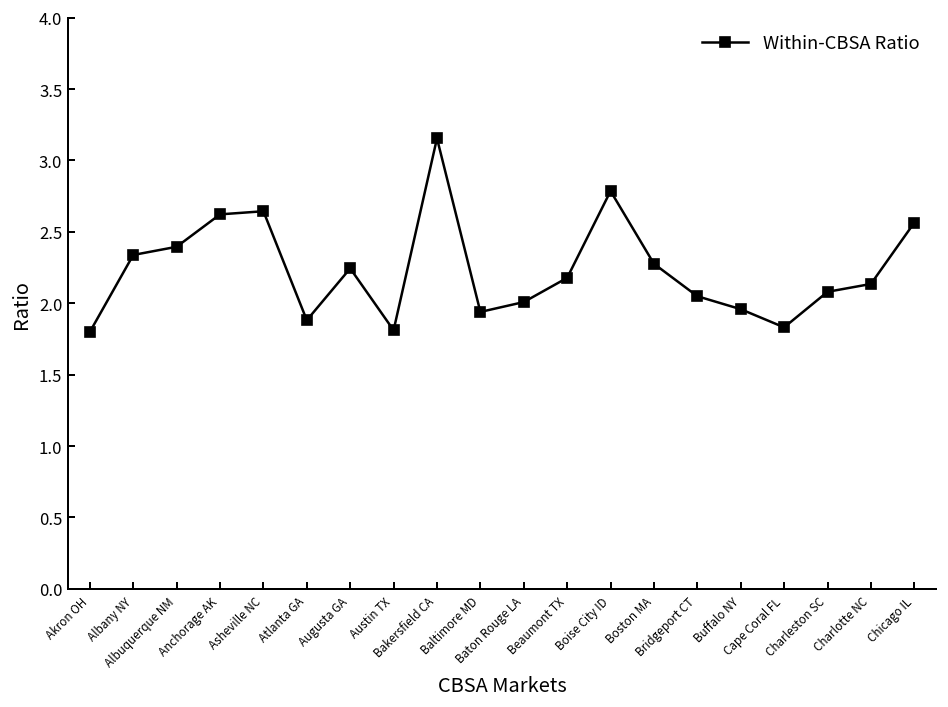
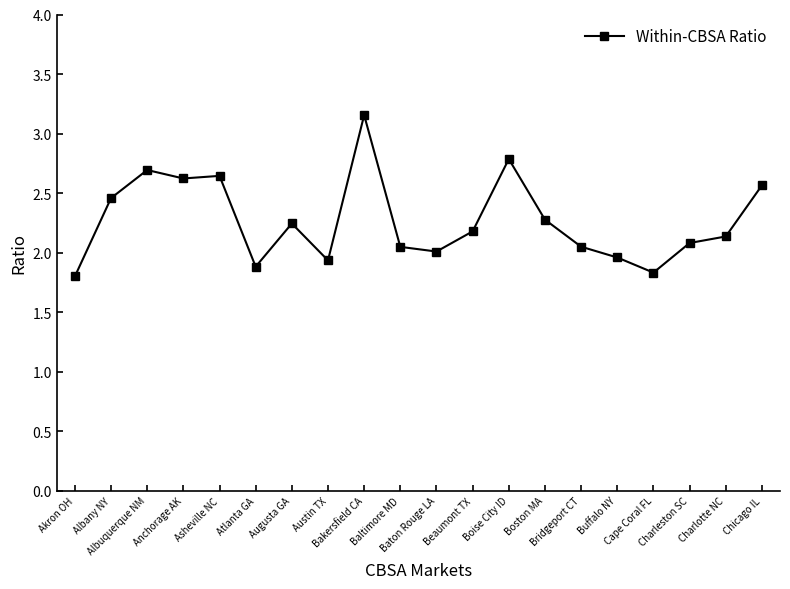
Albany NY: 2.34 -> 2.46
Albuquerque NM: 2.40 -> 2.69
Austin TX: 1.81 -> 1.93
Baltimore MD: 1.94 -> 2.05
